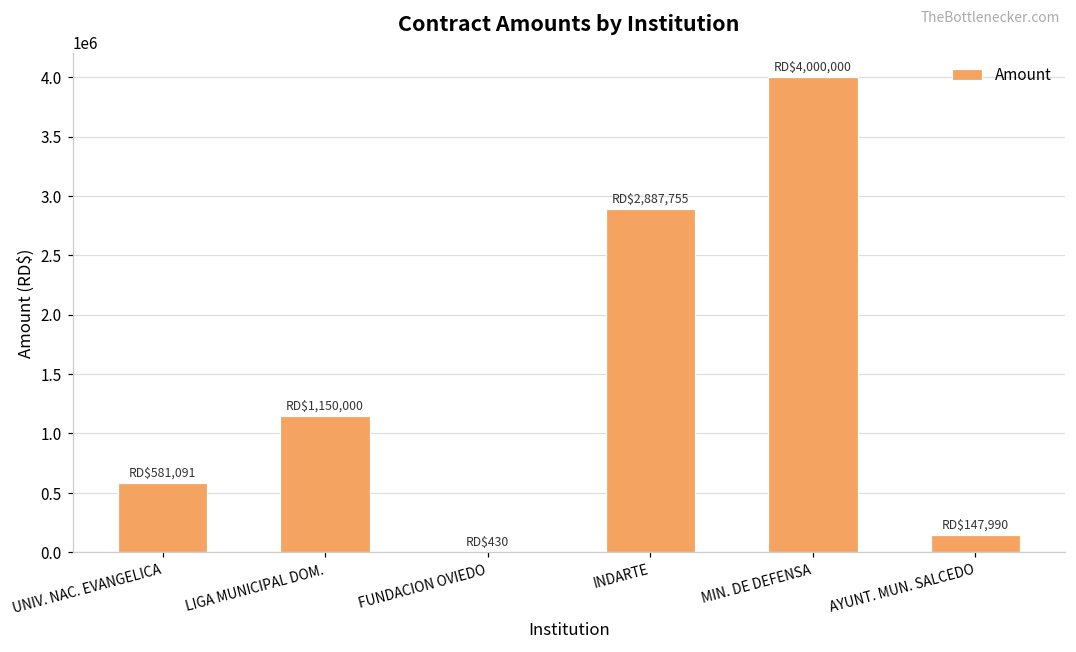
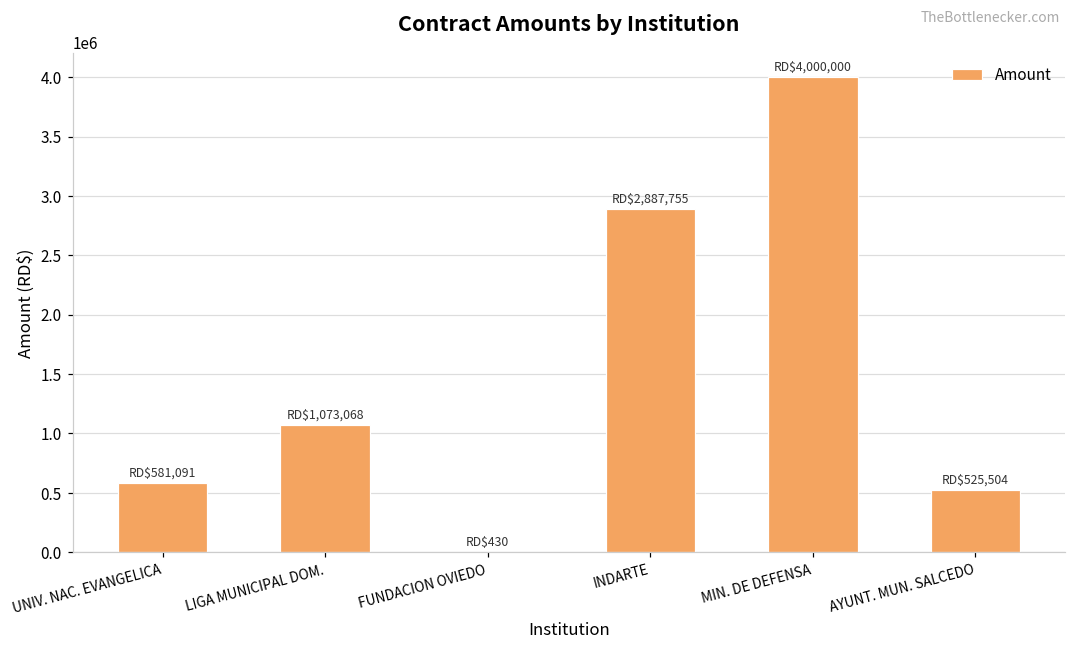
LIGA MUNICIPAL DOM.: $1,150,000 -> $1,073,068
AYUNT. MUN. SALCEDO: $147,990 -> $525,504
